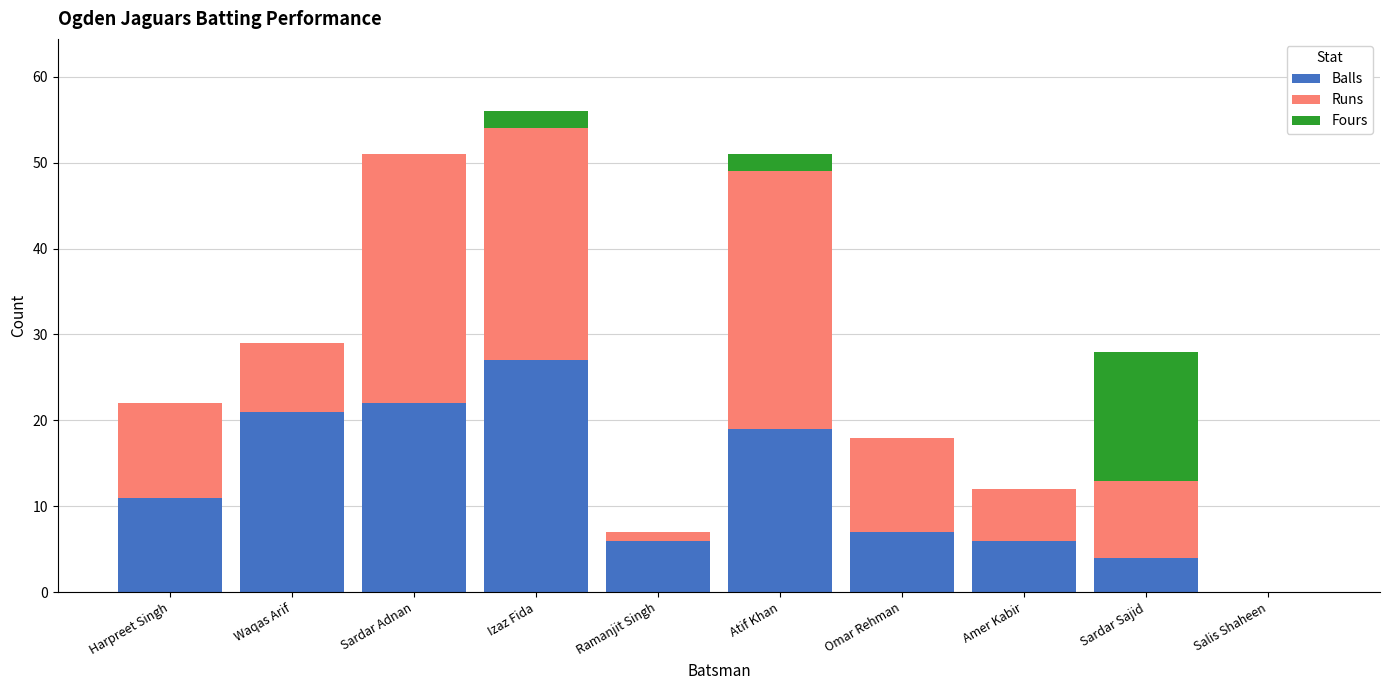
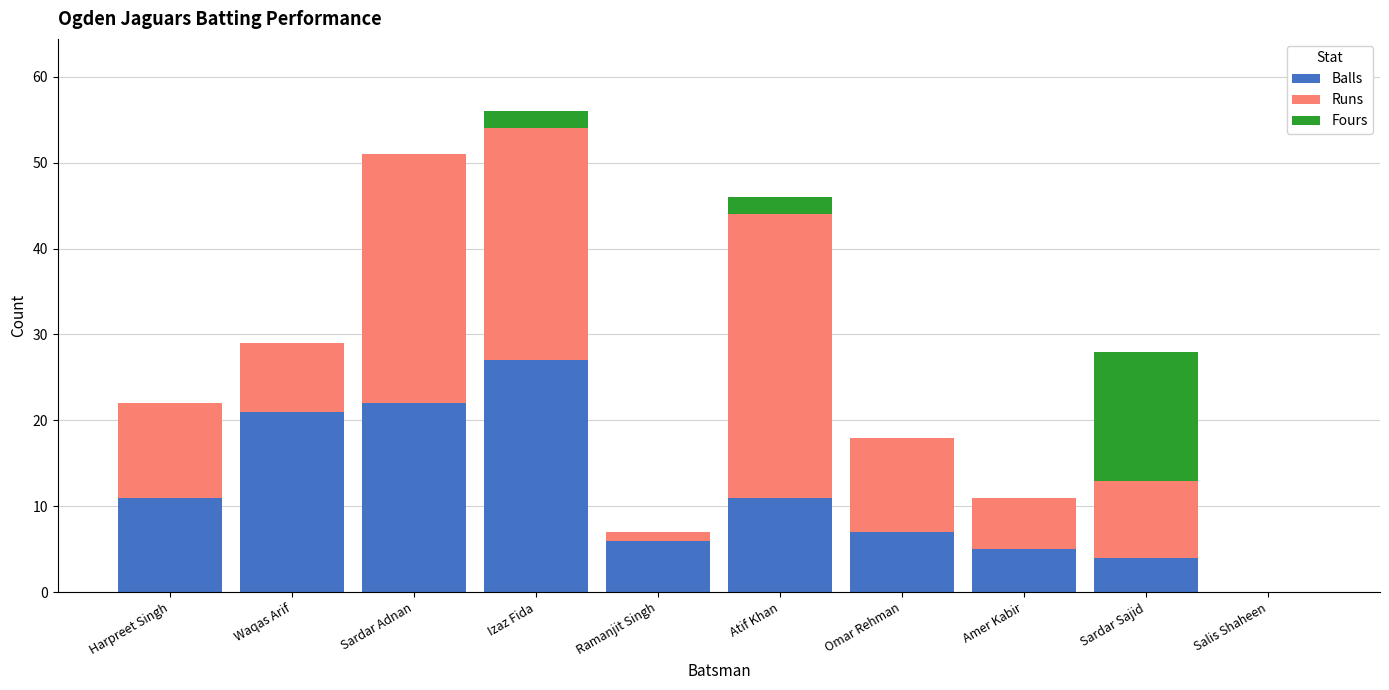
Balls, Atif Khan: 19 -> 11
Runs, Atif Khan: 30 -> 33
Balls, Amer Kabir: 6 -> 5
